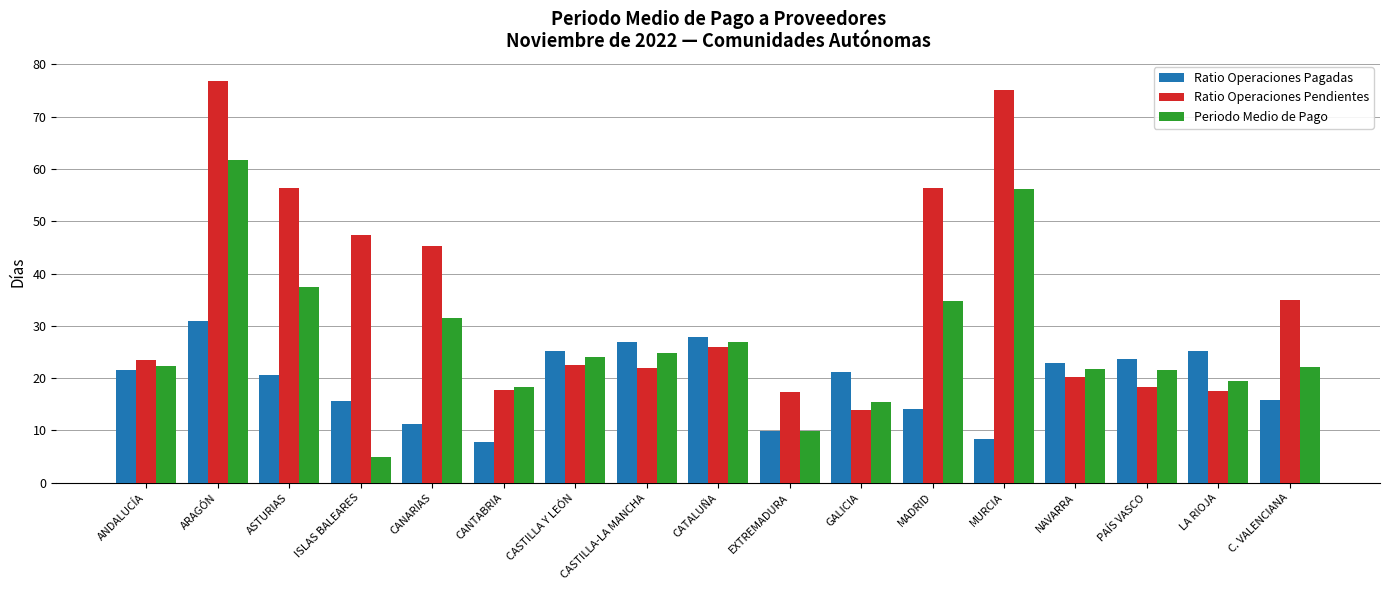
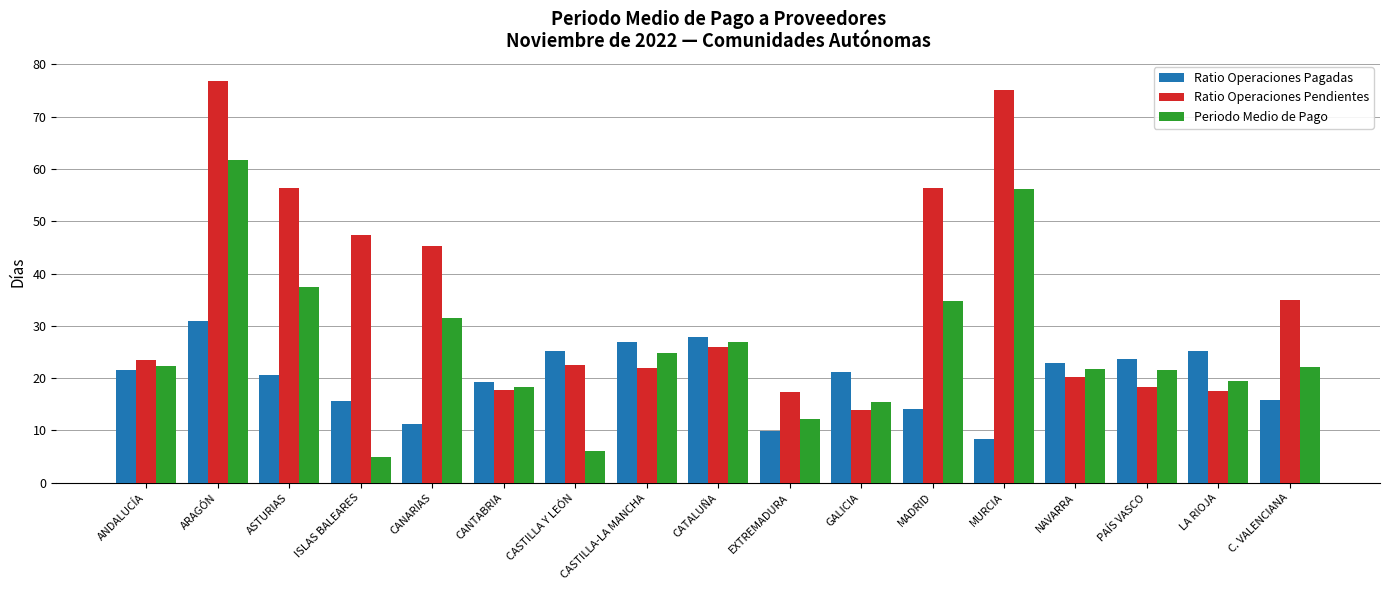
Ratio Operaciones Pagadas, CANTABRIA: 8 -> 19
Periodo Medio de Pago, CASTILLA Y LEÓN: 24 -> 6
Periodo Medio de Pago, EXTREMADURA: 10 -> 12
